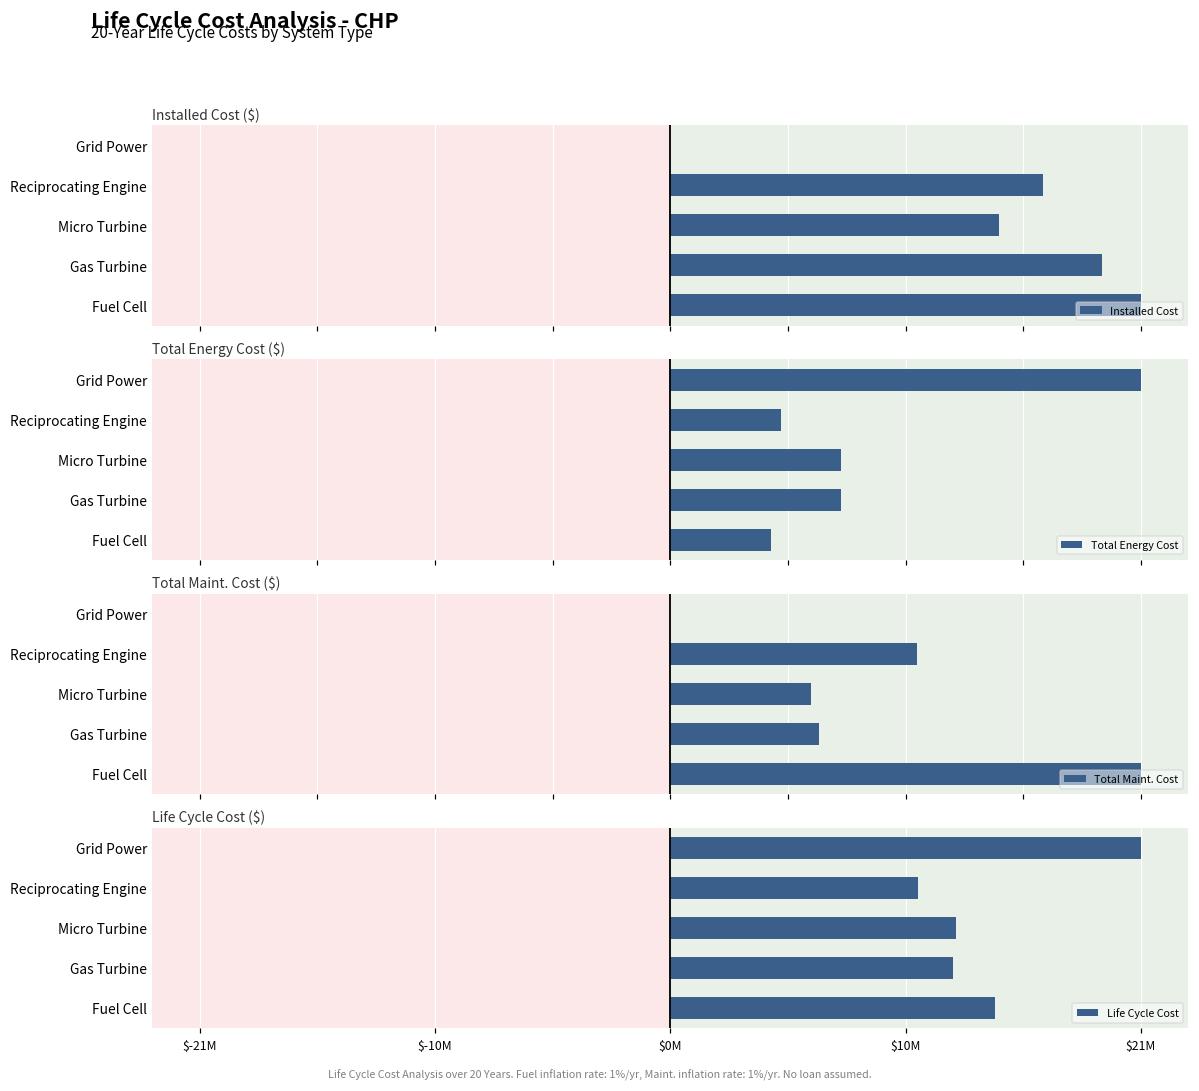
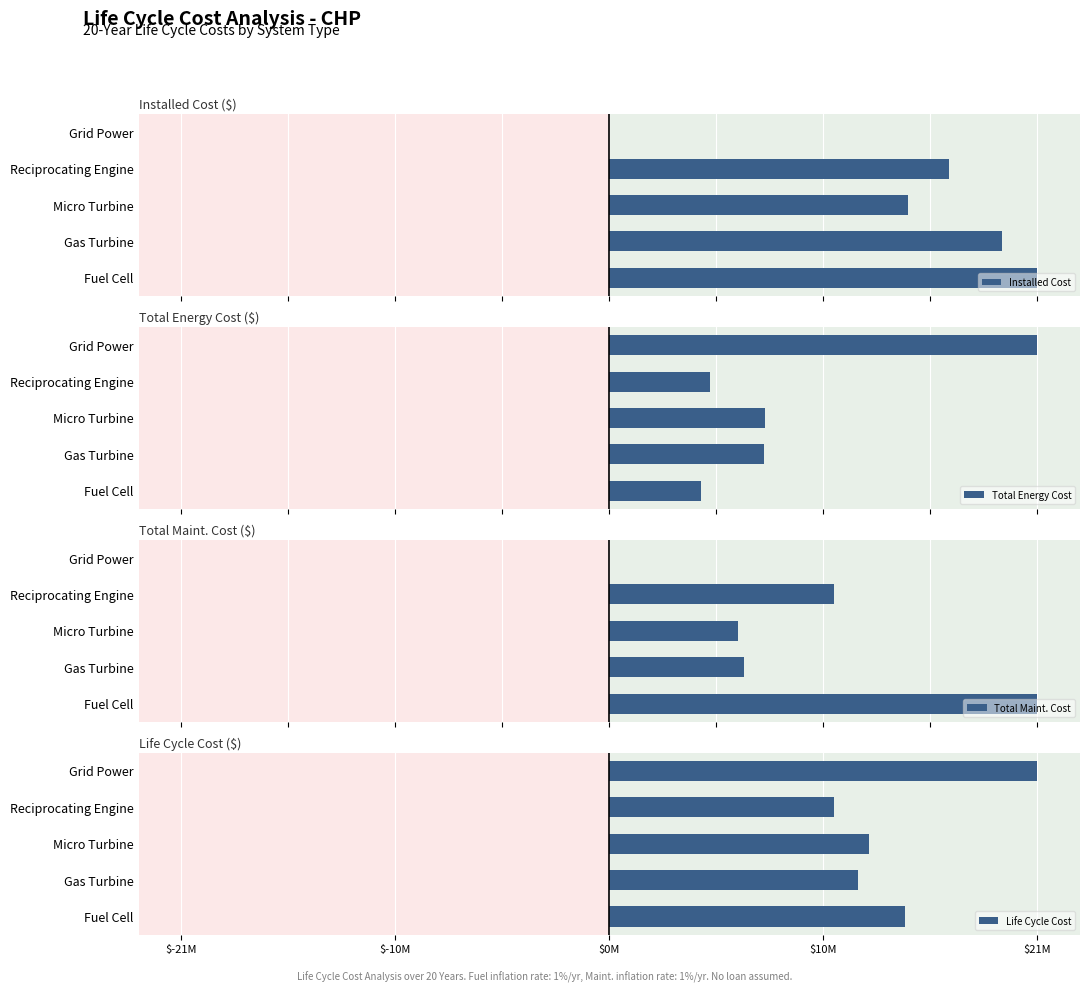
Life Cycle Cost ($), Gas Turbine: $12600000 -> $12200000
